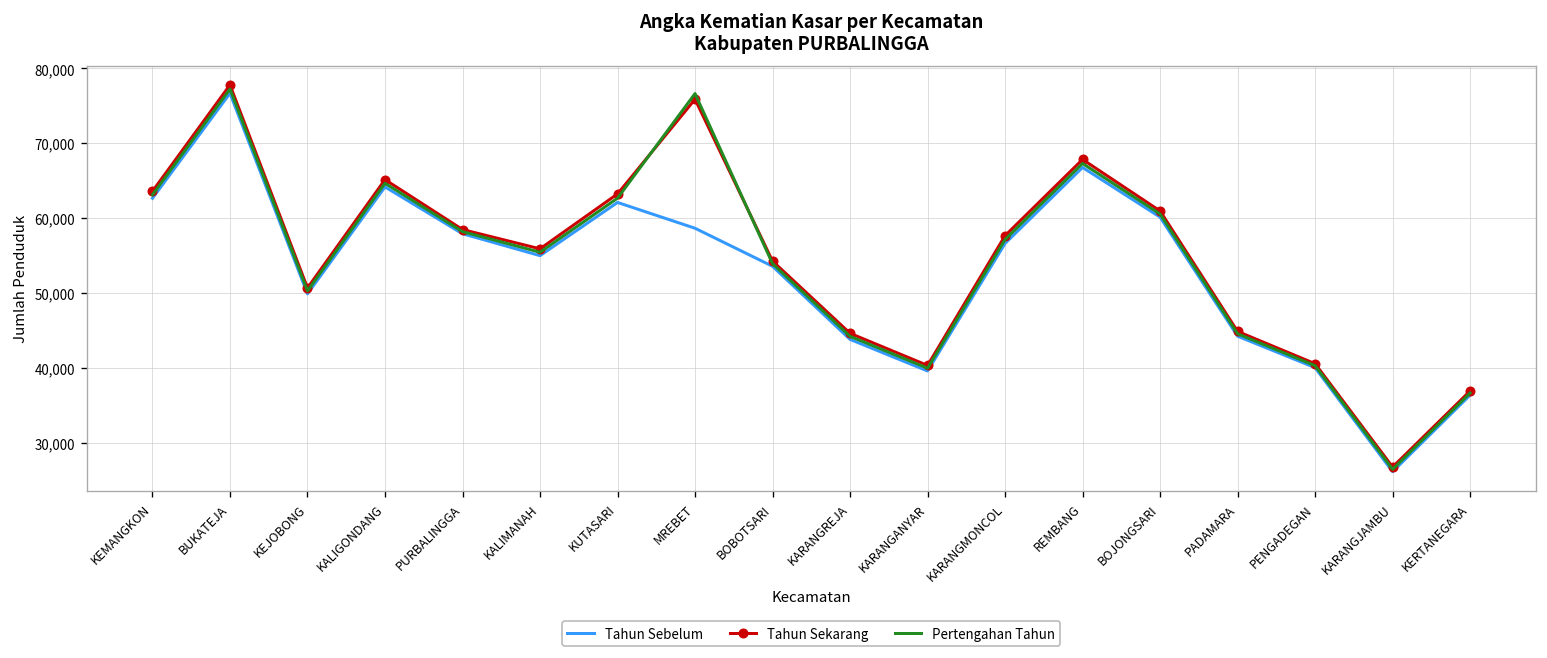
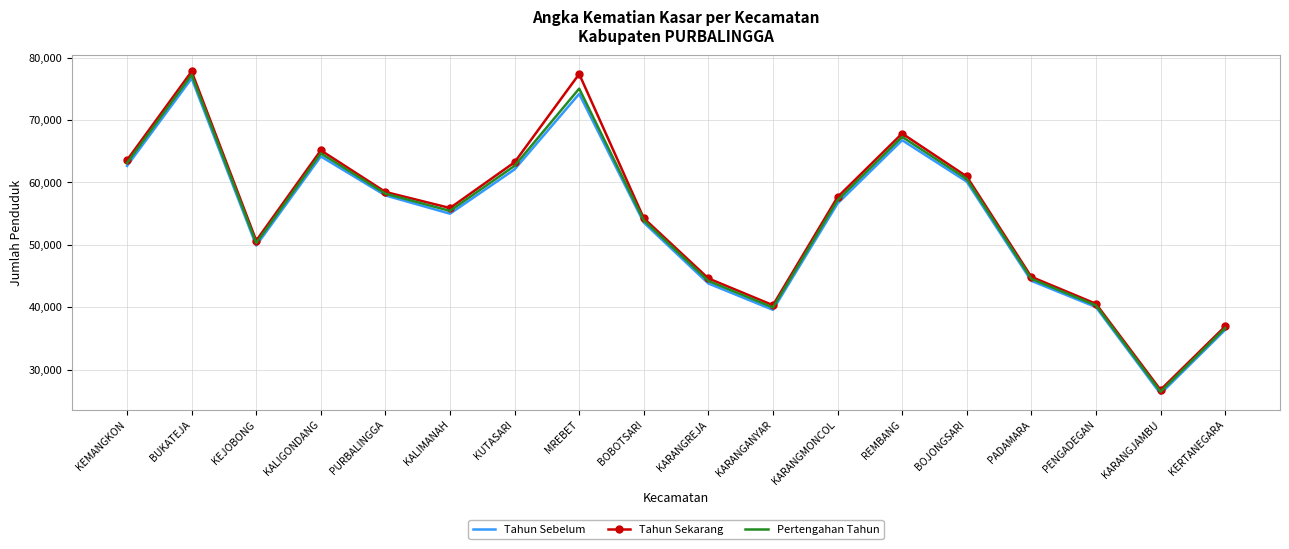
Tahun Sebelum, MREBET: 59,000 -> 74,000
Tahun Sekarang, MREBET: 76,000 -> 77,000
Pertengahan Tahun, MREBET: 77,000 -> 75,000
